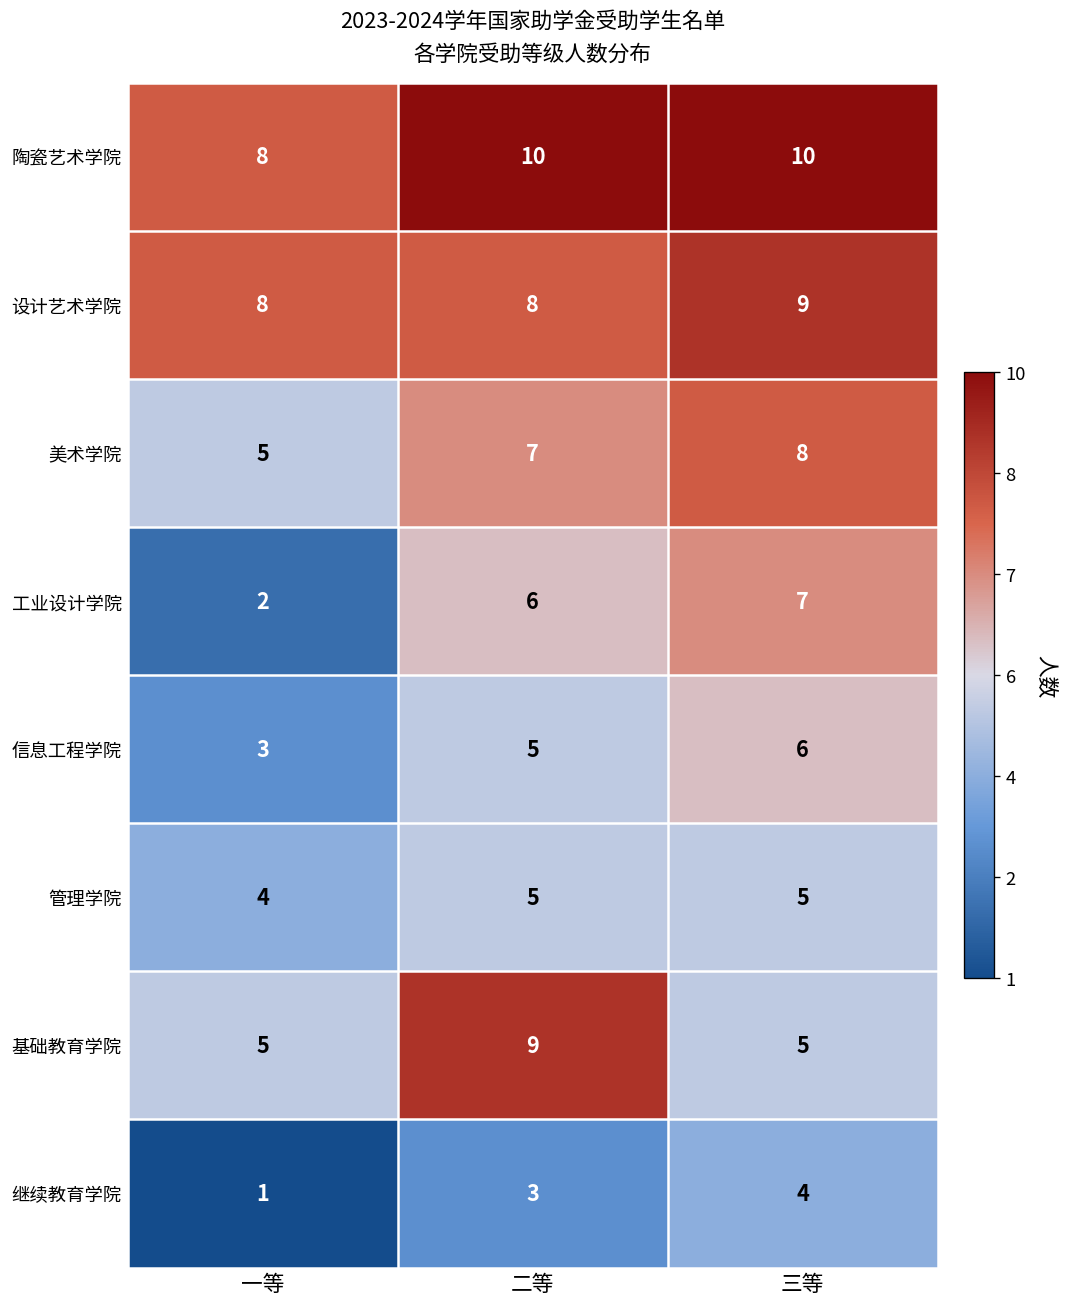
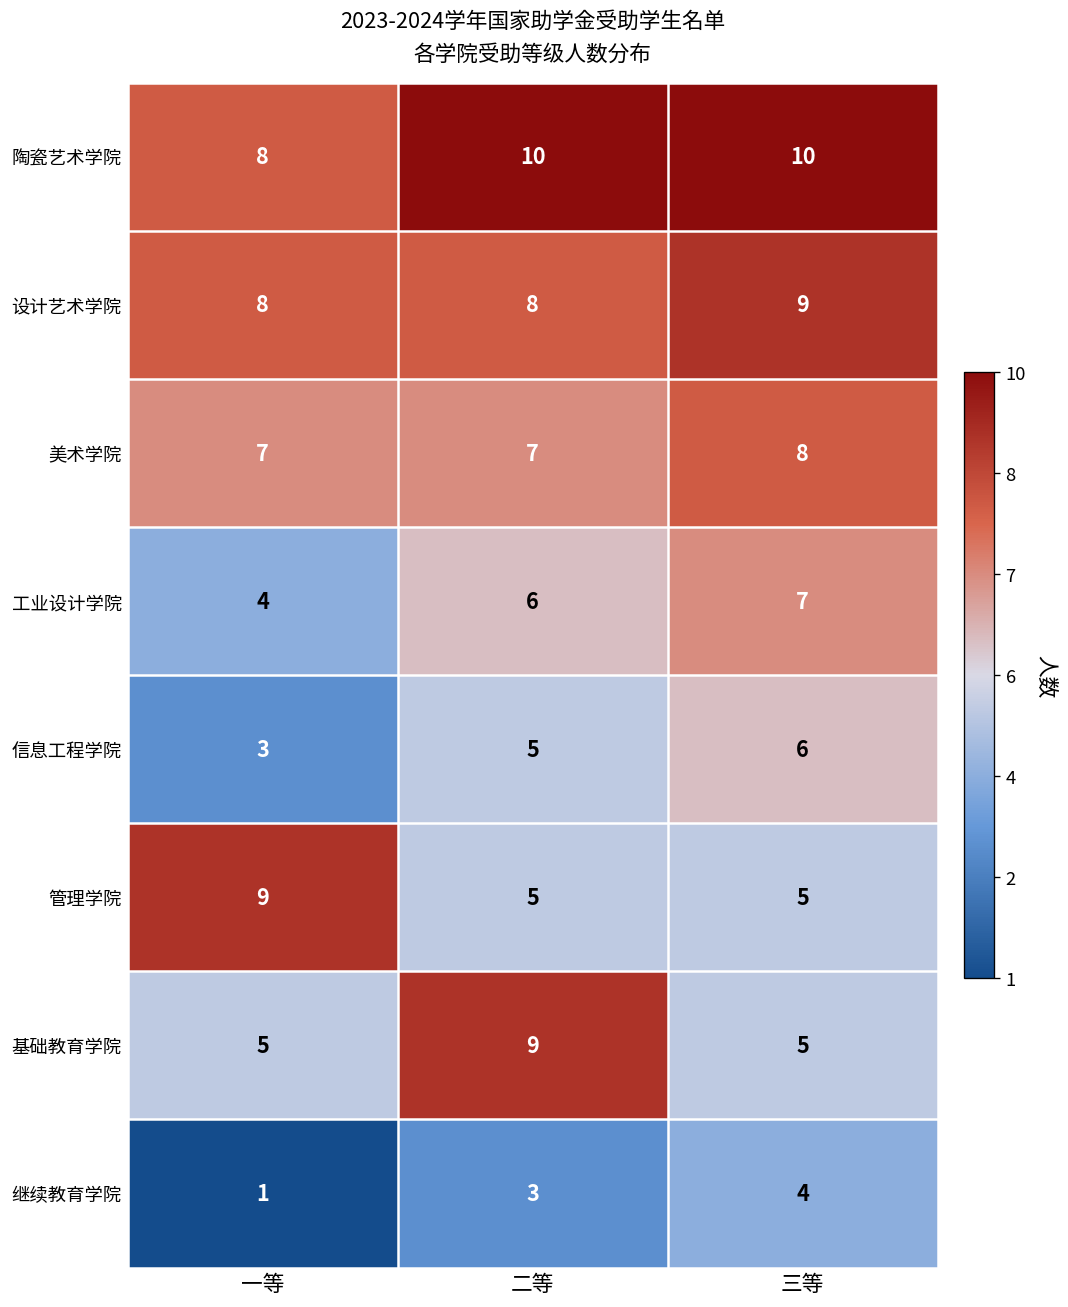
美术学院, 一等: 5 -> 7
工业设计学院, 一等: 2 -> 4
管理学院, 一等: 4 -> 9
